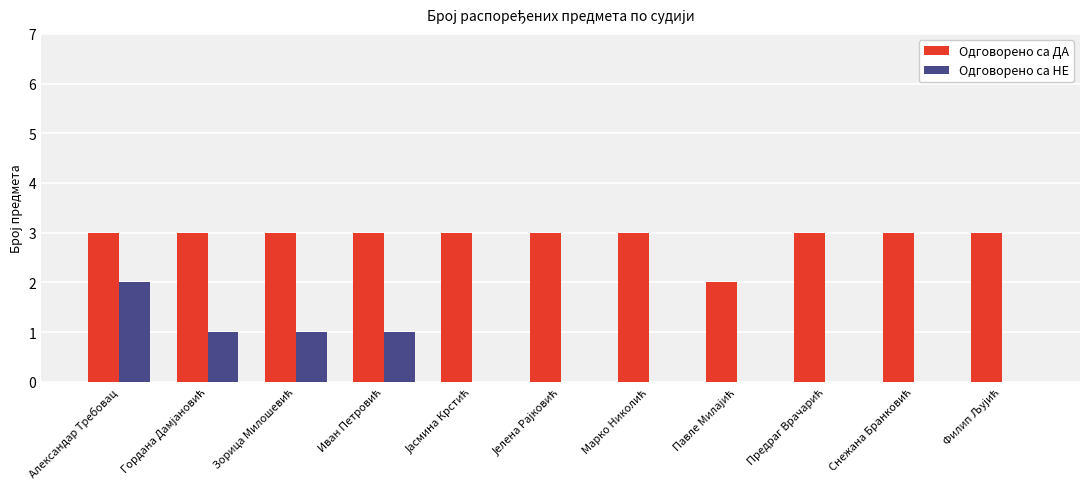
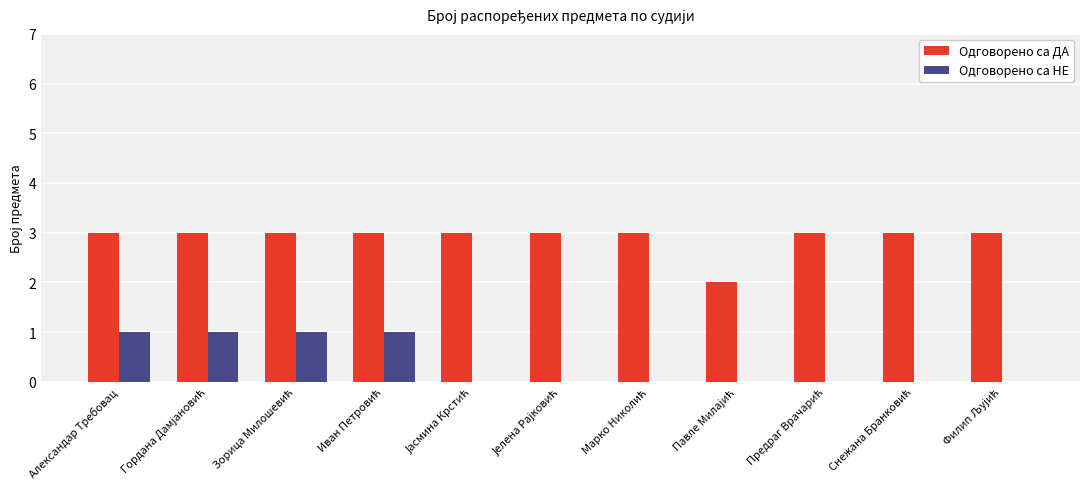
Одговорено са НЕ, Александар Требовац: 2 -> 1
